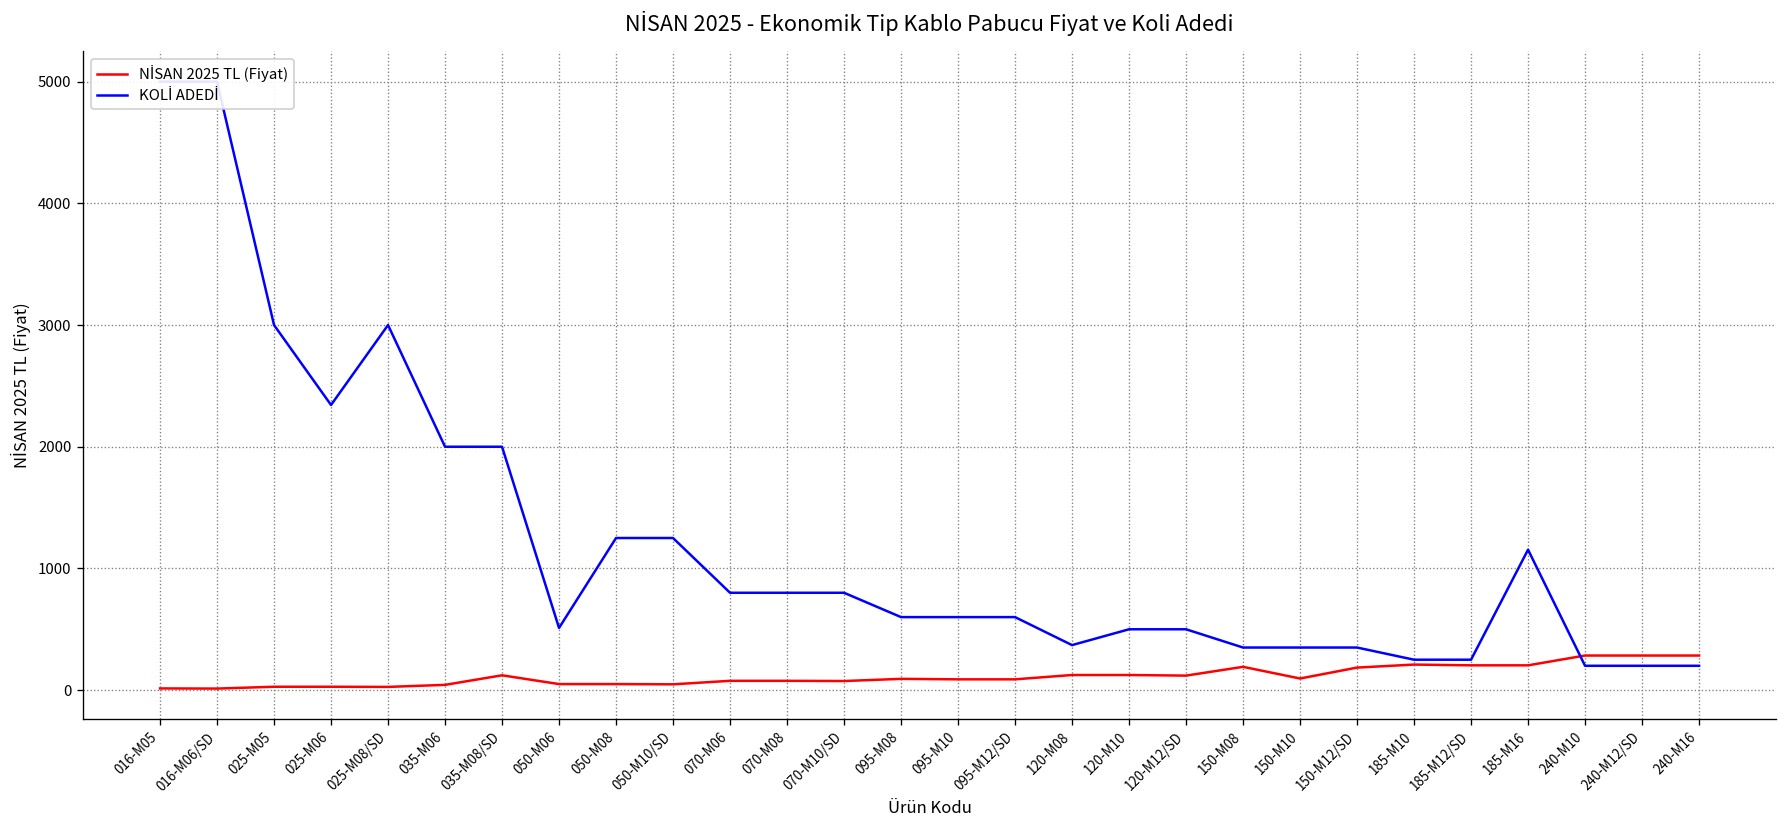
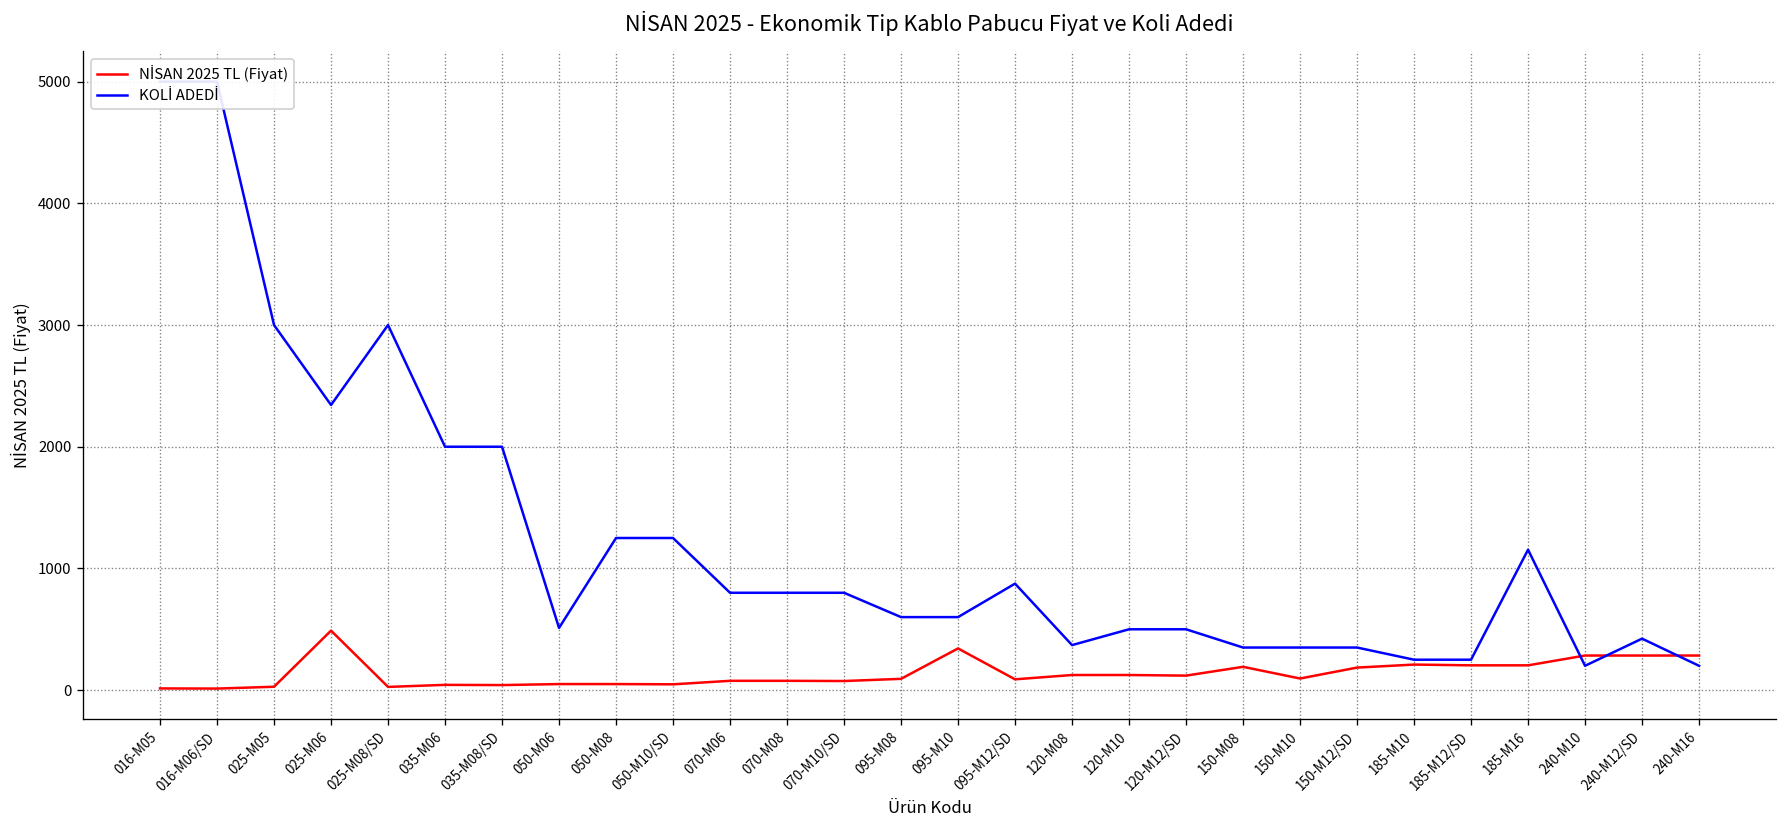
NİSAN 2025 TL (Fiyat), 025-M06: 30 -> 490
NİSAN 2025 TL (Fiyat), 035-M08/SD: 120 -> 40
NİSAN 2025 TL (Fiyat), 095-M10: 90 -> 340
KOLİ ADEDİ, 095-M12/SD: 600 -> 880
KOLİ ADEDİ, 240-M12/SD: 200 -> 420
